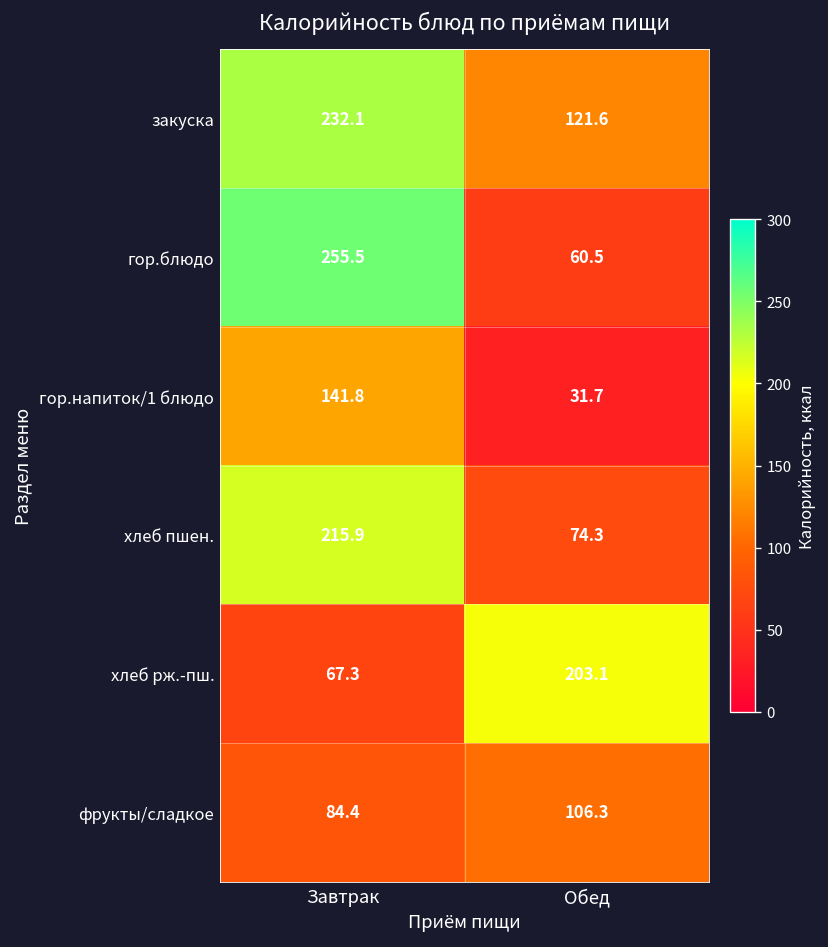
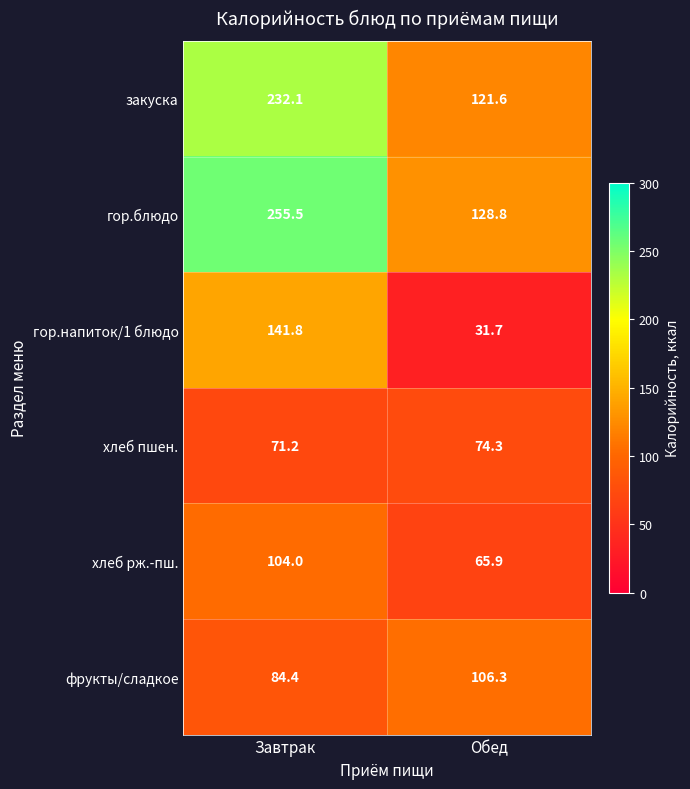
гор.блюдо, Обед: 60.5 -> 128.8
хлеб пшен., Завтрак: 215.9 -> 71.2
хлеб рж.-пш., Завтрак: 67.3 -> 104.0
хлеб рж.-пш., Обед: 203.1 -> 65.9
